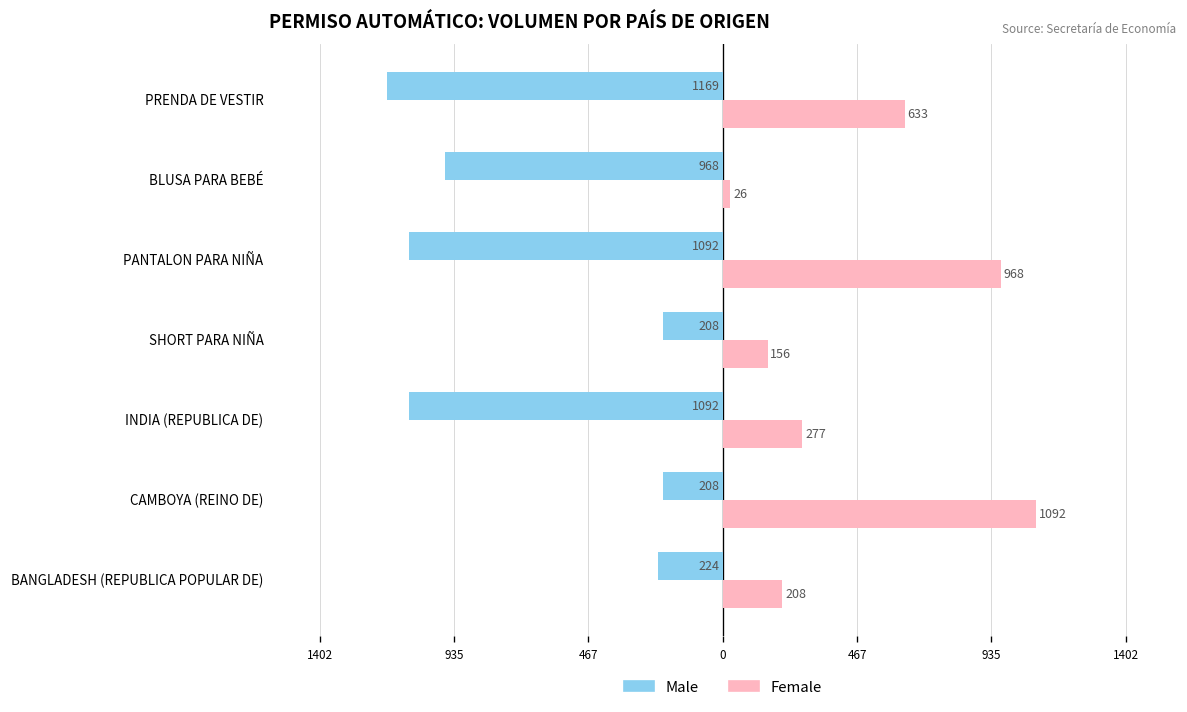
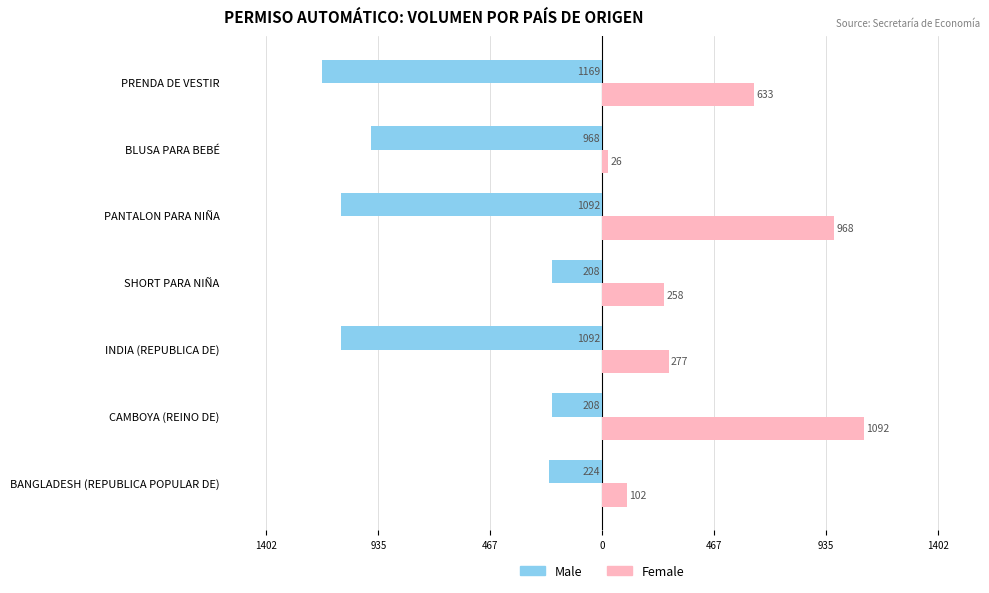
Female, SHORT PARA NIÑA: 156 -> 258
Female, BANGLADESH (REPUBLICA POPULAR DE): 208 -> 102
